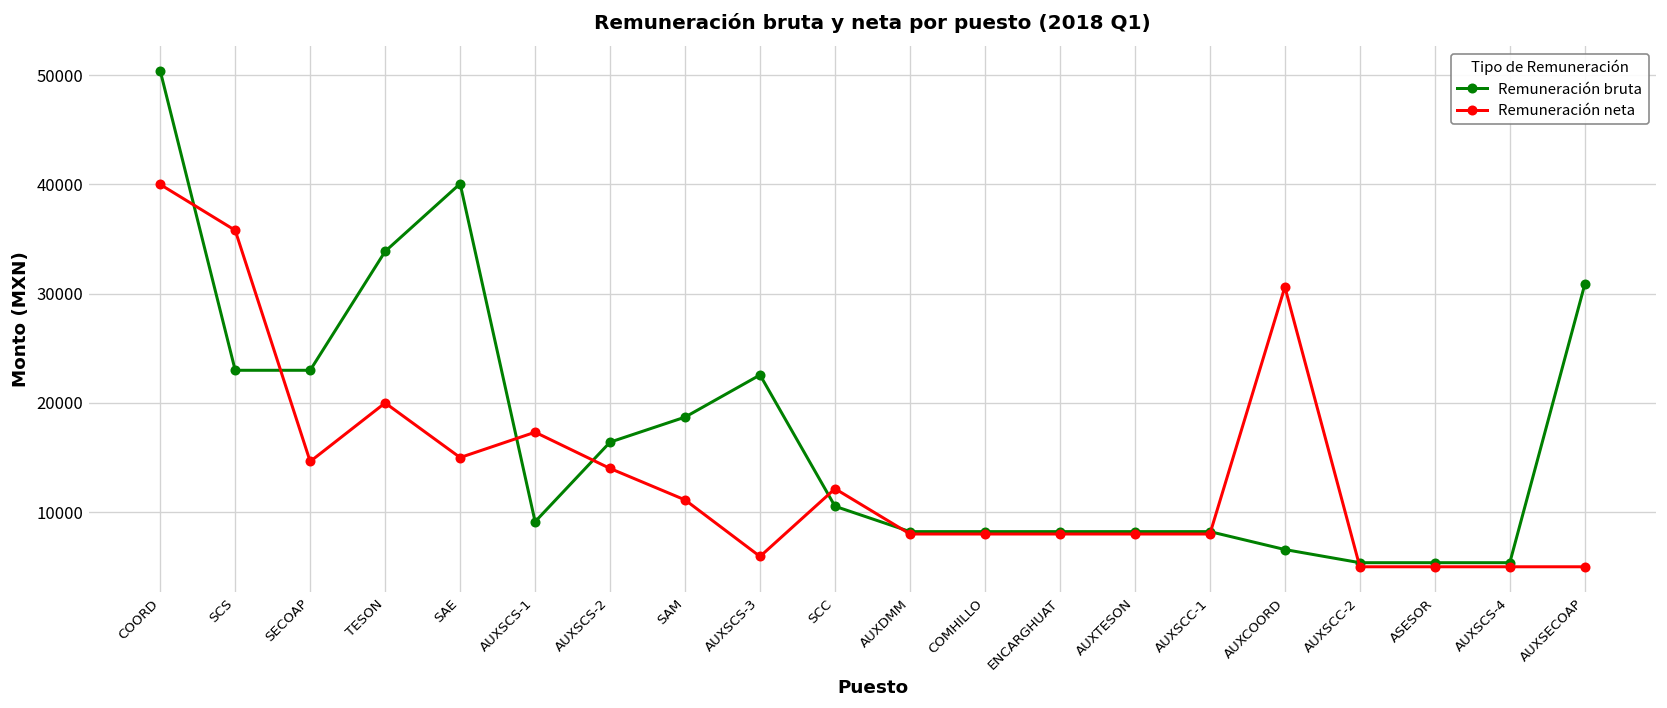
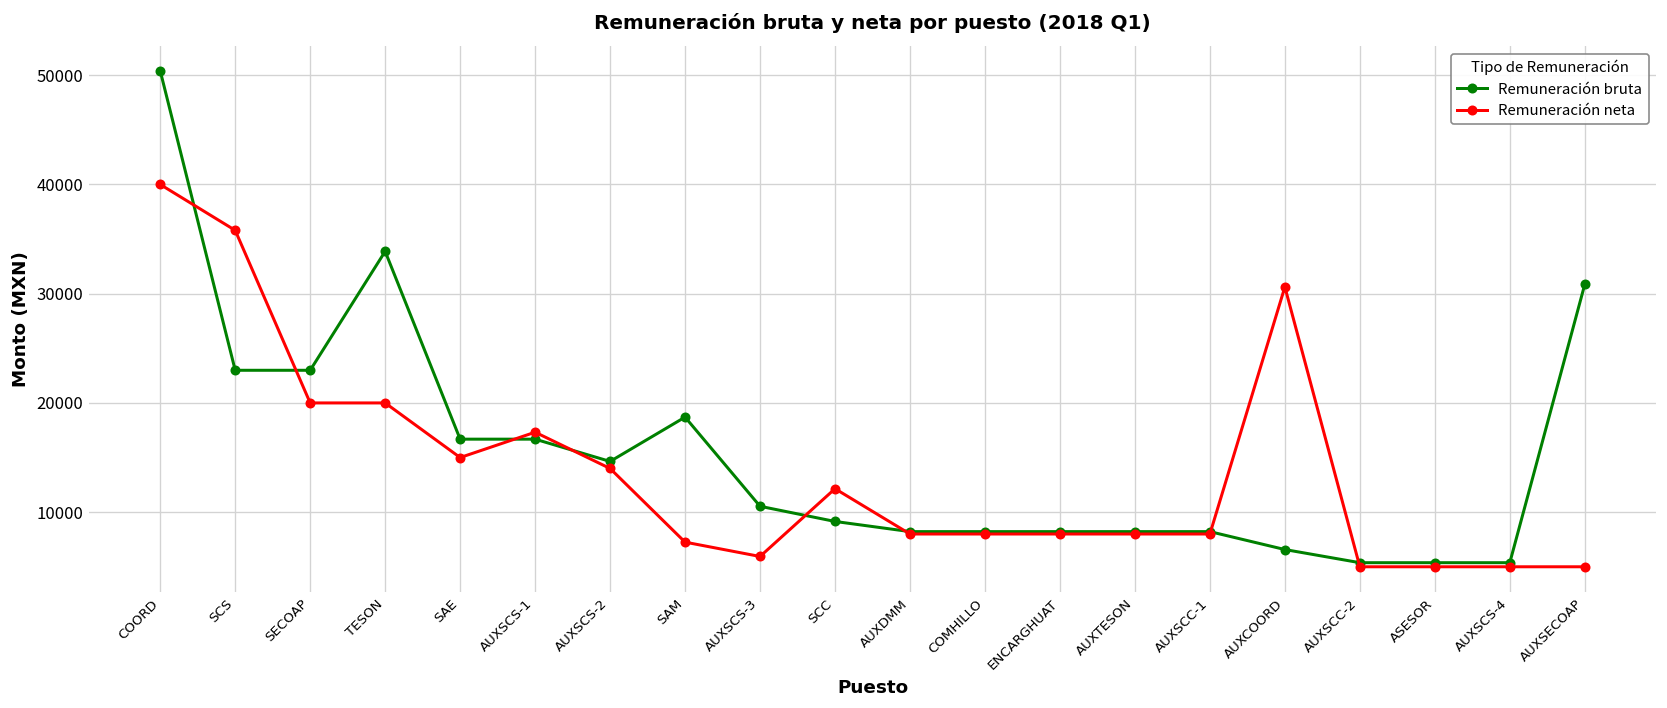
Remuneración neta, SECOAP: 15000 -> 20000
Remuneración bruta, SAE: 40000 -> 17000
Remuneración bruta, AUXSCS-1: 9000 -> 17000
Remuneración bruta, AUXSCS-2: 16000 -> 15000
Remuneración neta, SAM: 11000 -> 7000
Remuneración bruta, AUXSCS-3: 23000 -> 11000
Remuneración bruta, SCC: 11000 -> 9000
